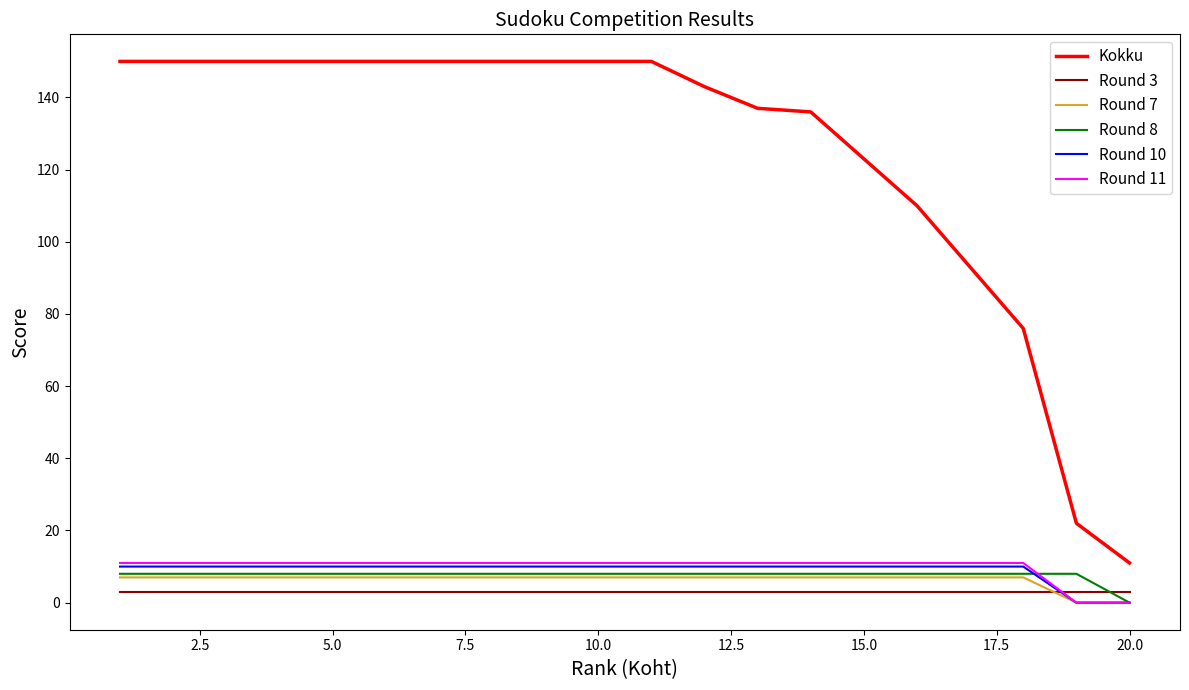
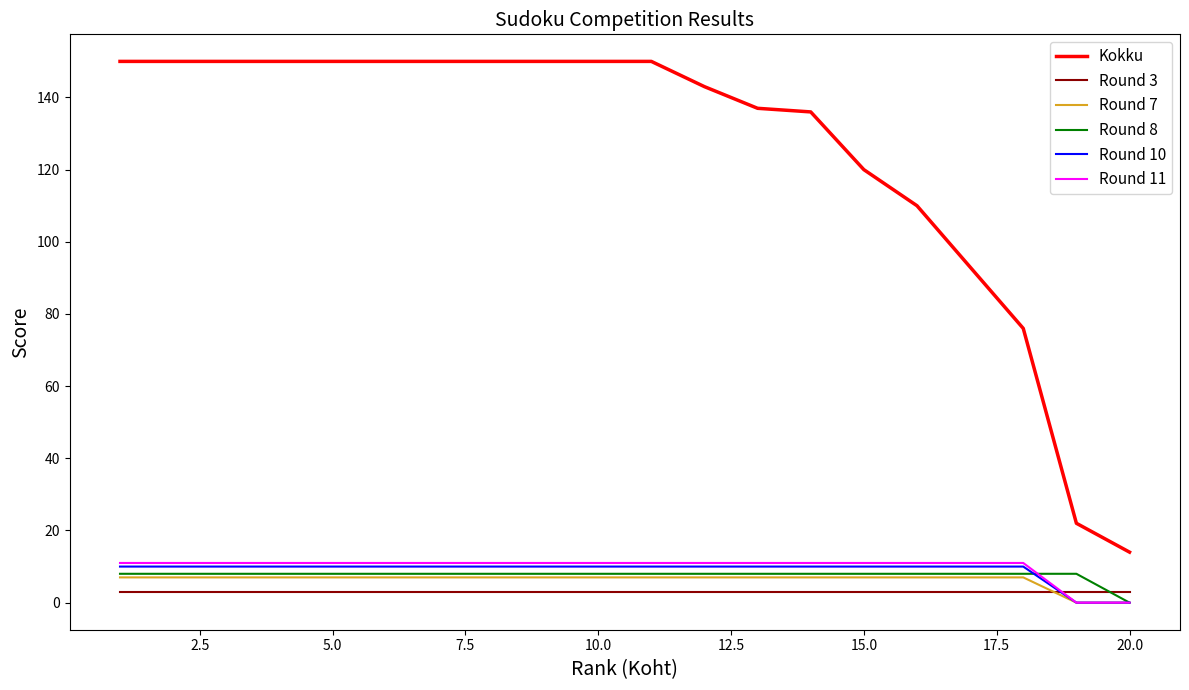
Kokku, 15.0: 123 -> 120
Kokku, 20.0: 11 -> 14
